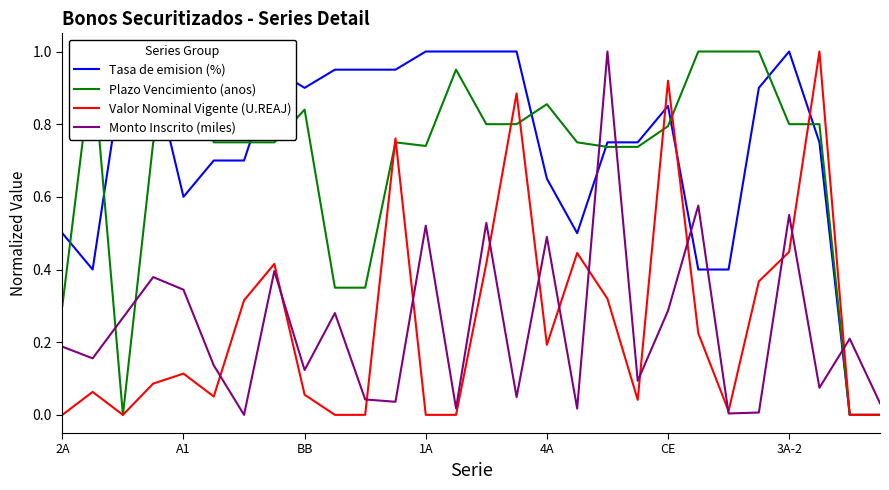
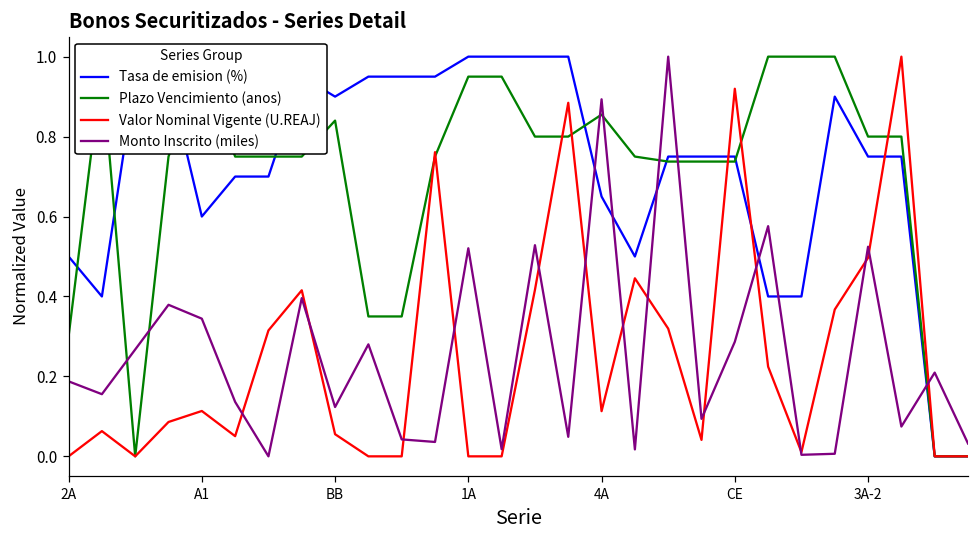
Plazo Vencimiento (anos), 1A: 0.74 -> 0.95
Valor Nominal Vigente (U.REAJ), 4A: 0.19 -> 0.11
Monto Inscrito (miles), 4A: 0.49 -> 0.89
Tasa de emision (%), CE: 0.85 -> 0.75
Plazo Vencimiento (anos), CE: 0.79 -> 0.74
Tasa de emision (%), 3A-2: 1.00 -> 0.75
Valor Nominal Vigente (U.REAJ), 3A-2: 0.45 -> 0.50
Monto Inscrito (miles), 3A-2: 0.55 -> 0.52
